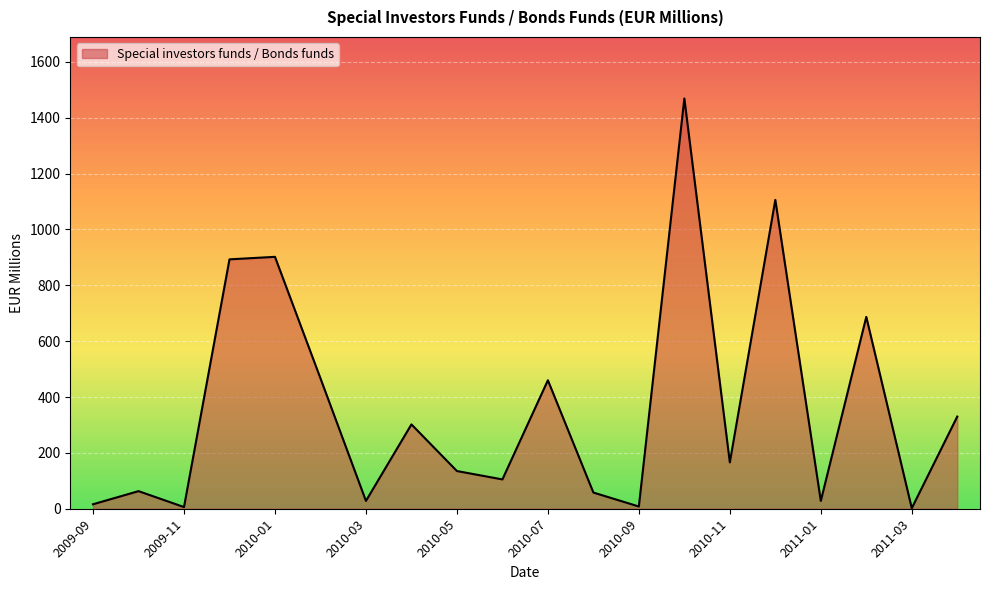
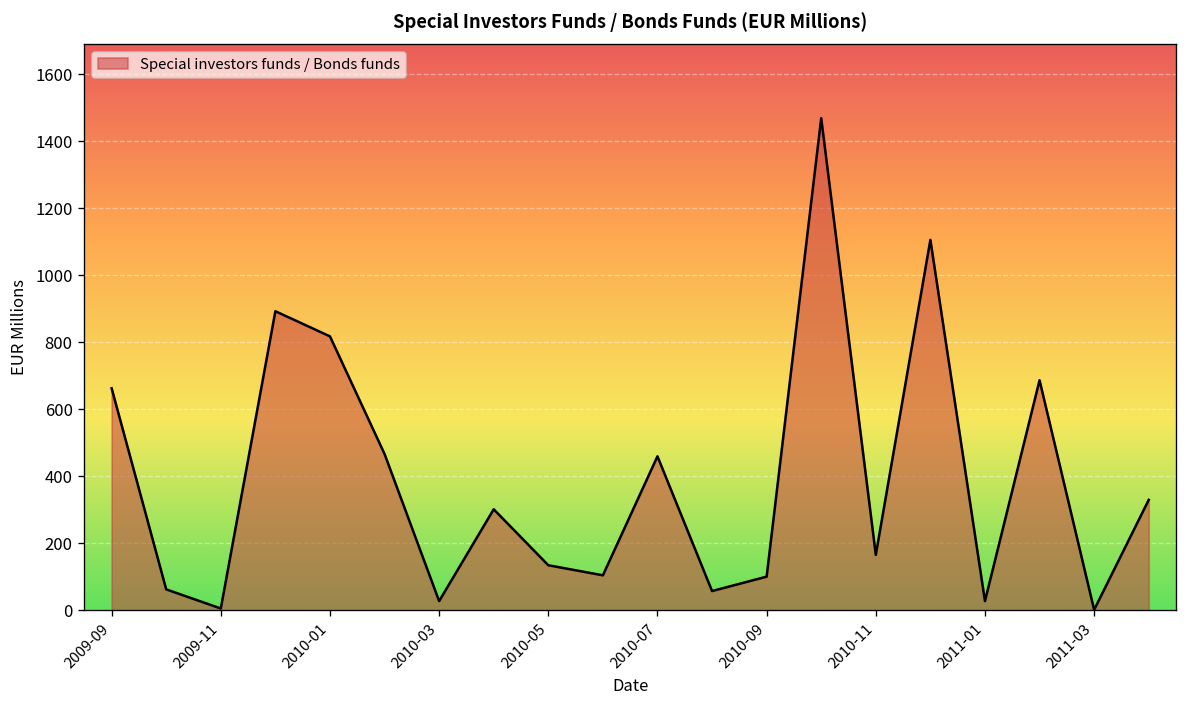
2009-09: 20 -> 660
2010-01: 900 -> 820
2010-09: 10 -> 100
